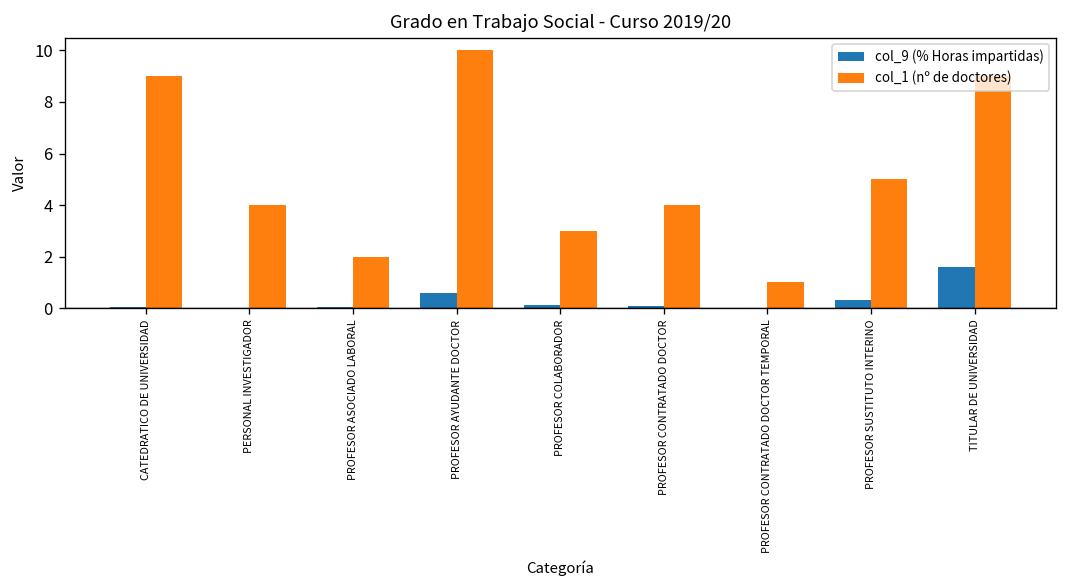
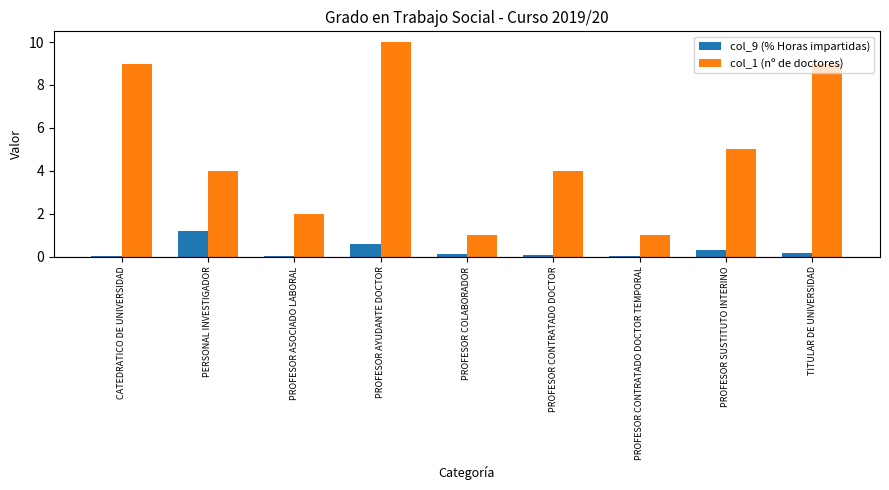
col_9 (% Horas impartidas), PERSONAL INVESTIGADOR: 0.0 -> 1.2
col_1 (nº de doctores), PROFESOR COLABORADOR: 3 -> 1
col_9 (% Horas impartidas), TITULAR DE UNIVERSIDAD: 1.6 -> 0.2
